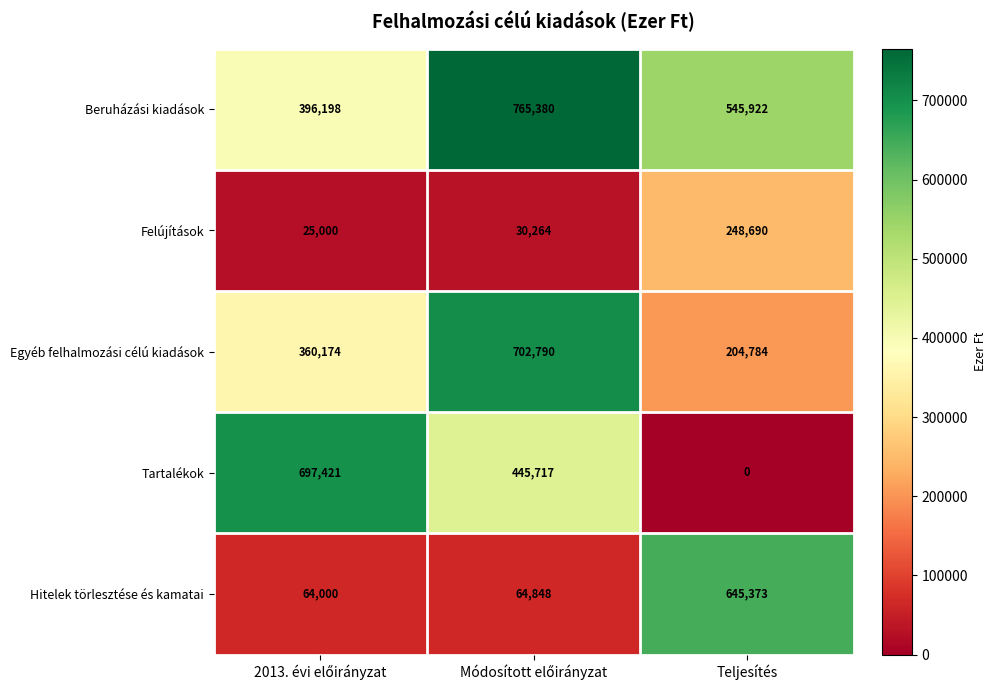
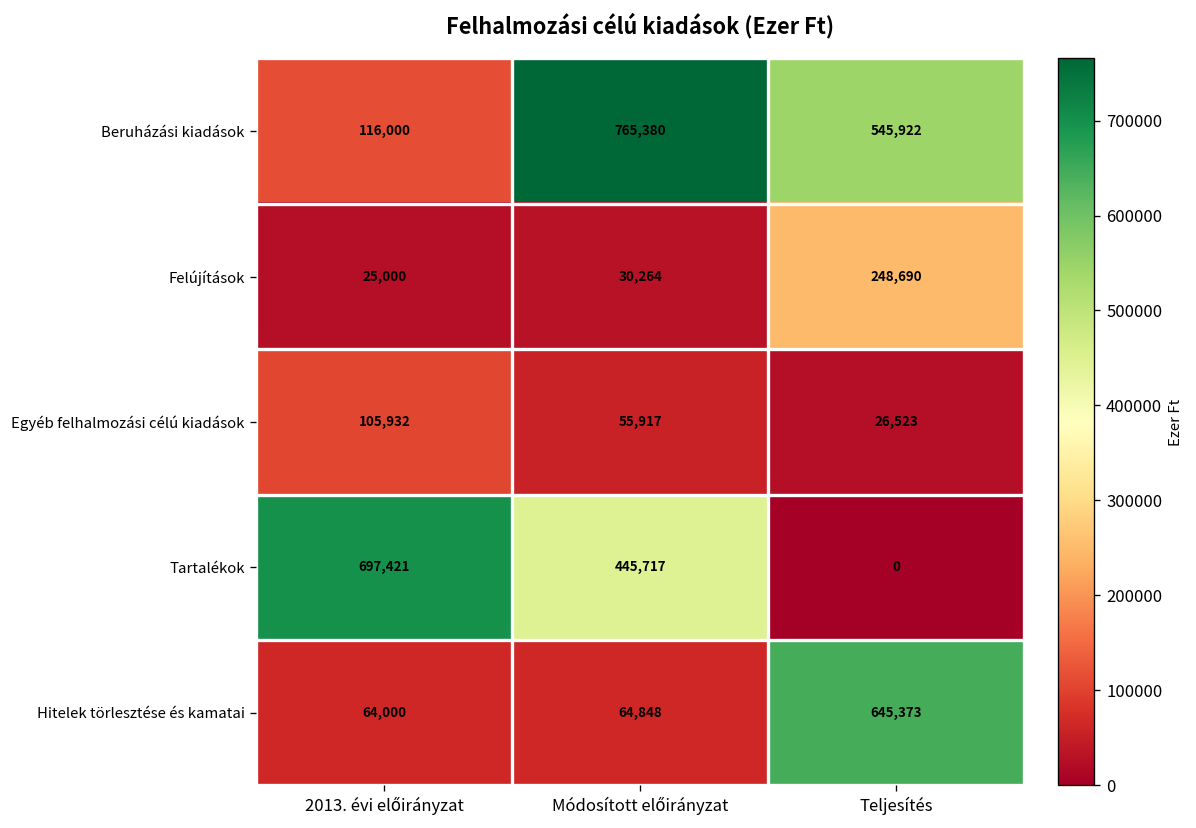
Beruházási kiadások, 2013. évi előirányzat: 396,198 -> 116,000
Egyéb felhalmozási célú kiadások, 2013. évi előirányzat: 360,174 -> 105,932
Egyéb felhalmozási célú kiadások, Módosított előirányzat: 702,790 -> 55,917
Egyéb felhalmozási célú kiadások, Teljesítés: 204,784 -> 26,523
